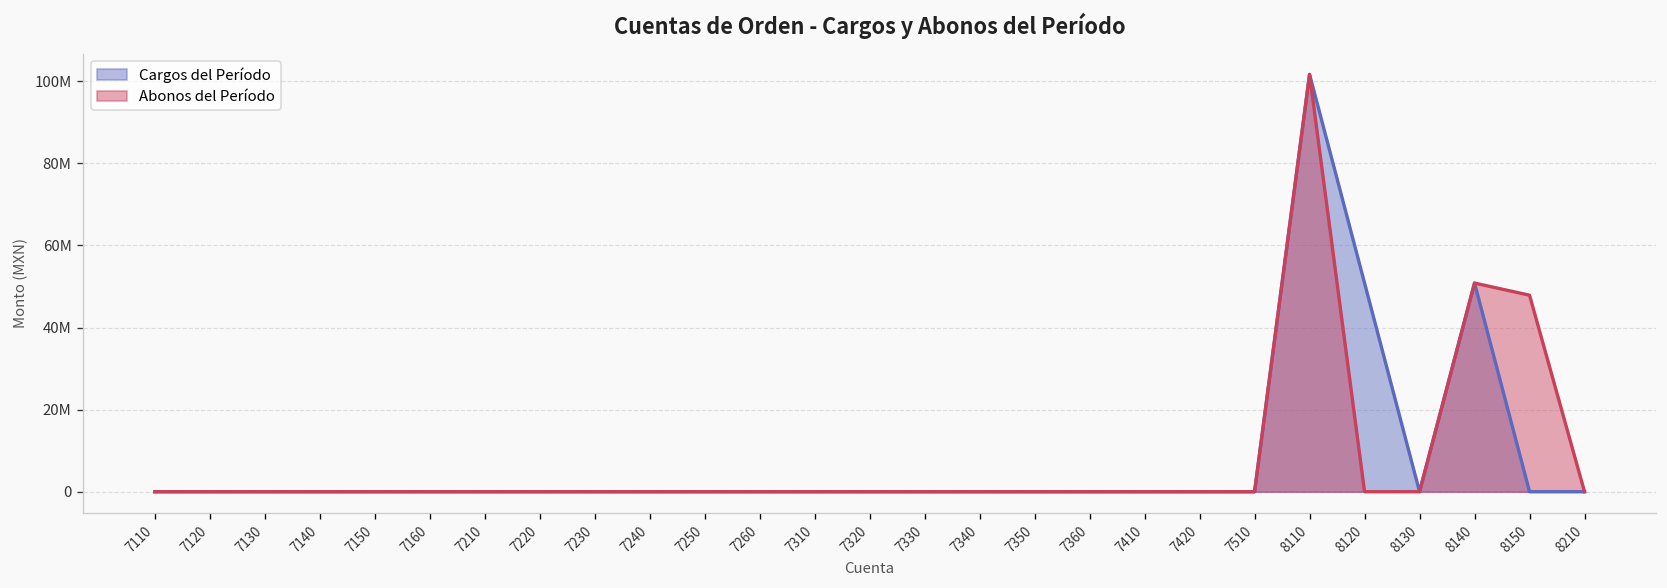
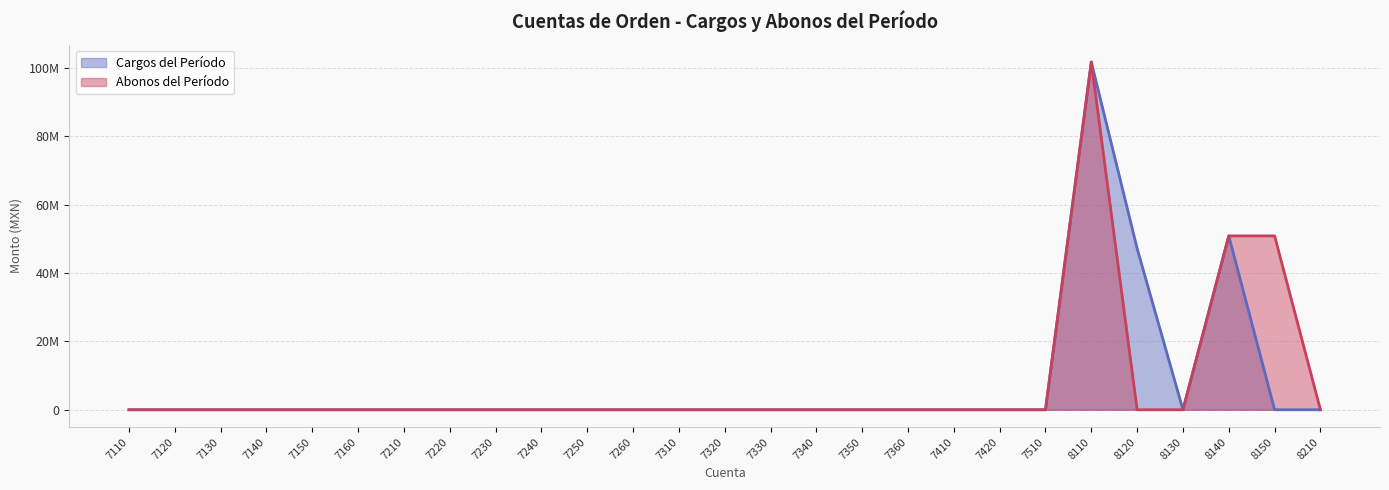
Cargos del Período, 8120: 51000000 -> 47000000
Abonos del Período, 8150: 48000000 -> 51000000
